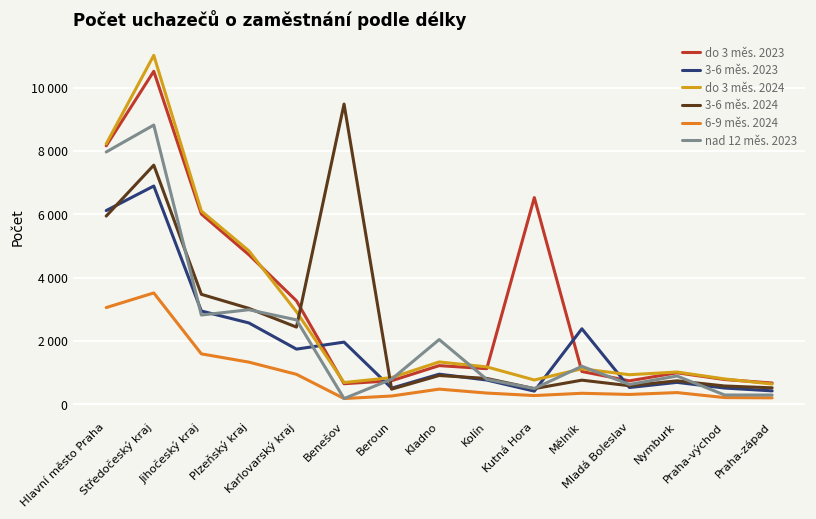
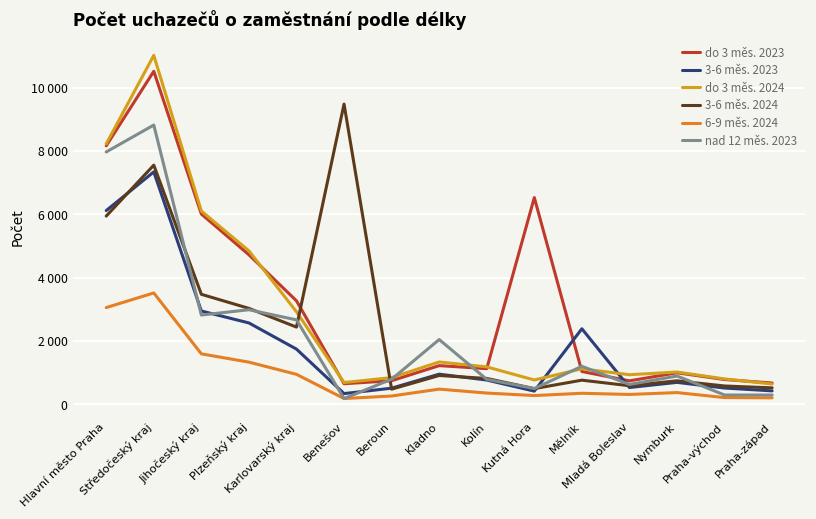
3-6 měs. 2023, Středočeský kraj: 6900 -> 7300
3-6 měs. 2023, Benešov: 2000 -> 300
